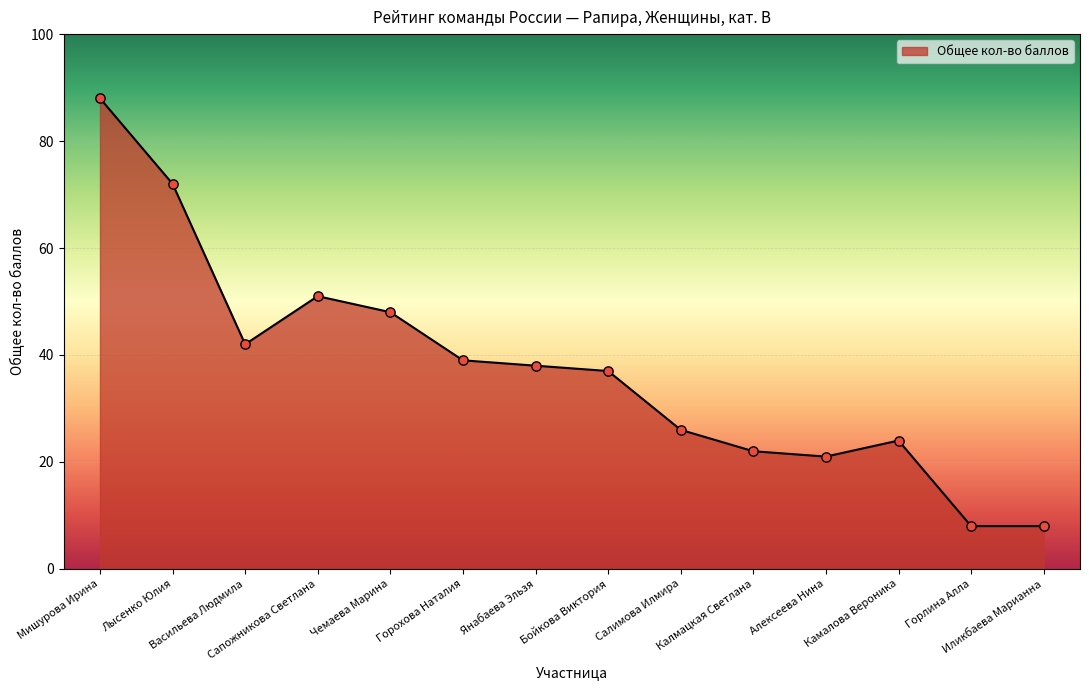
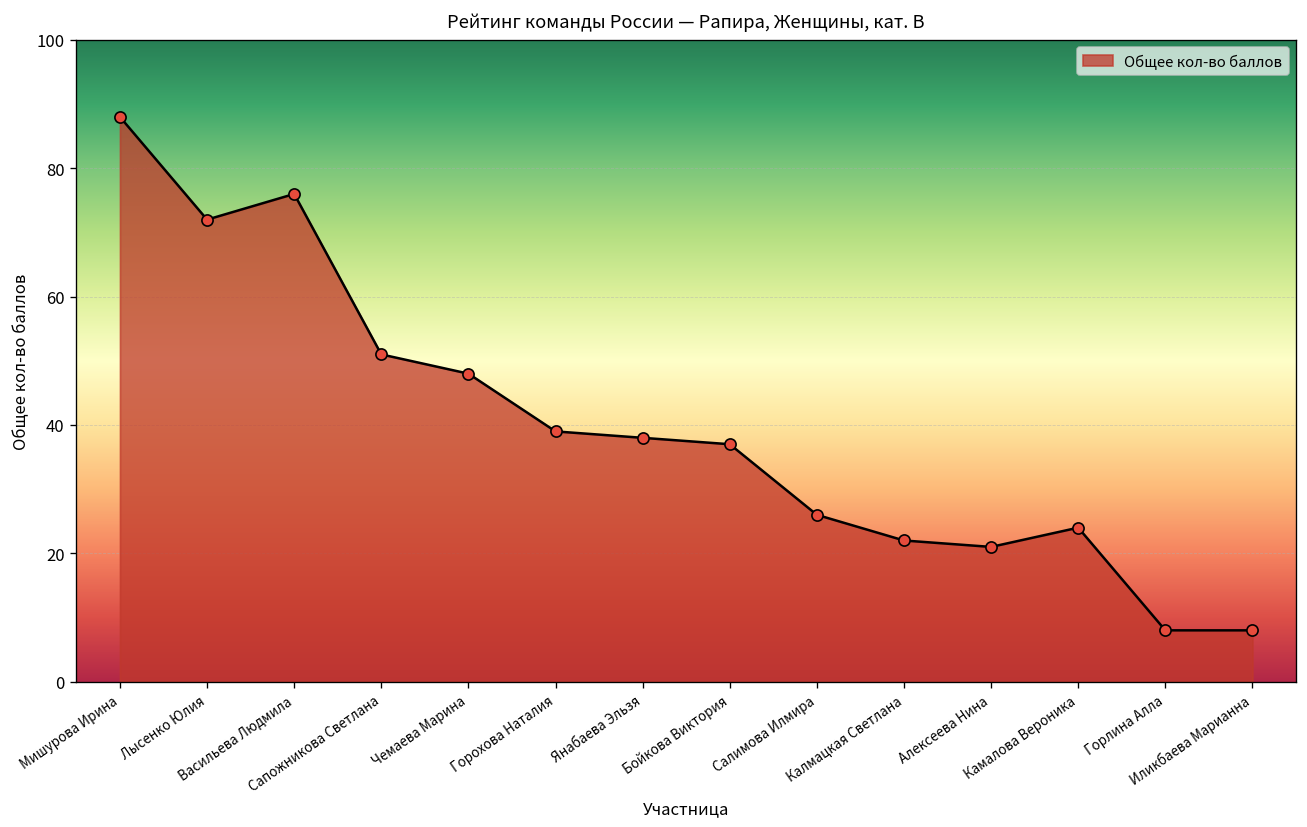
Васильева Людмила: 42 -> 76
